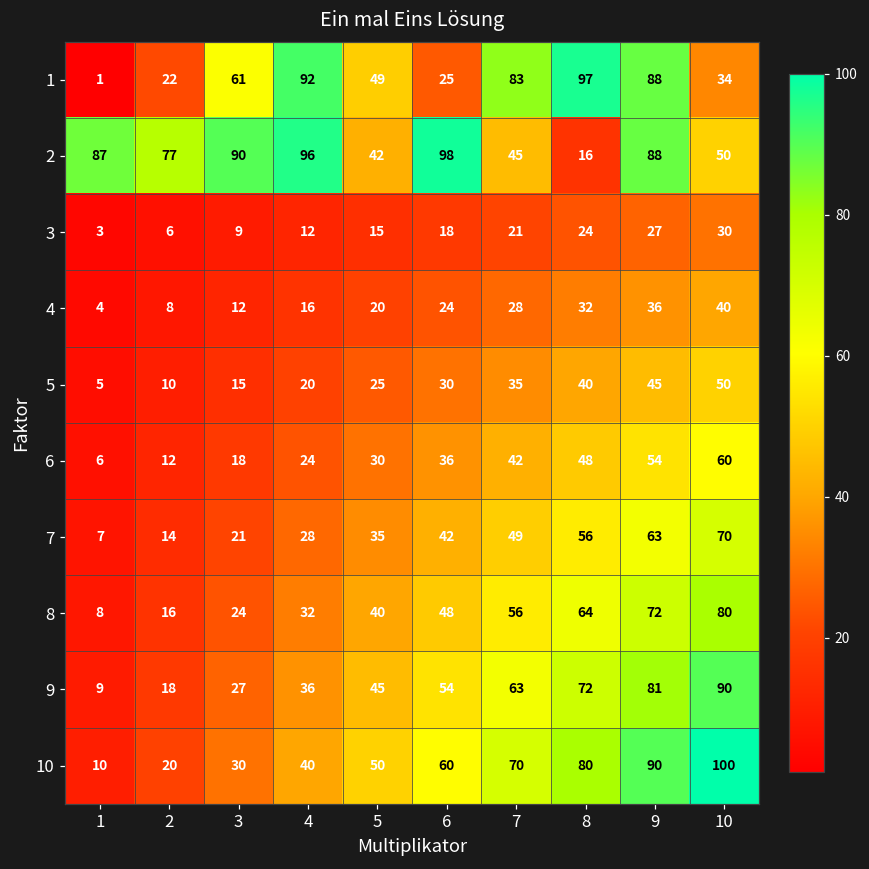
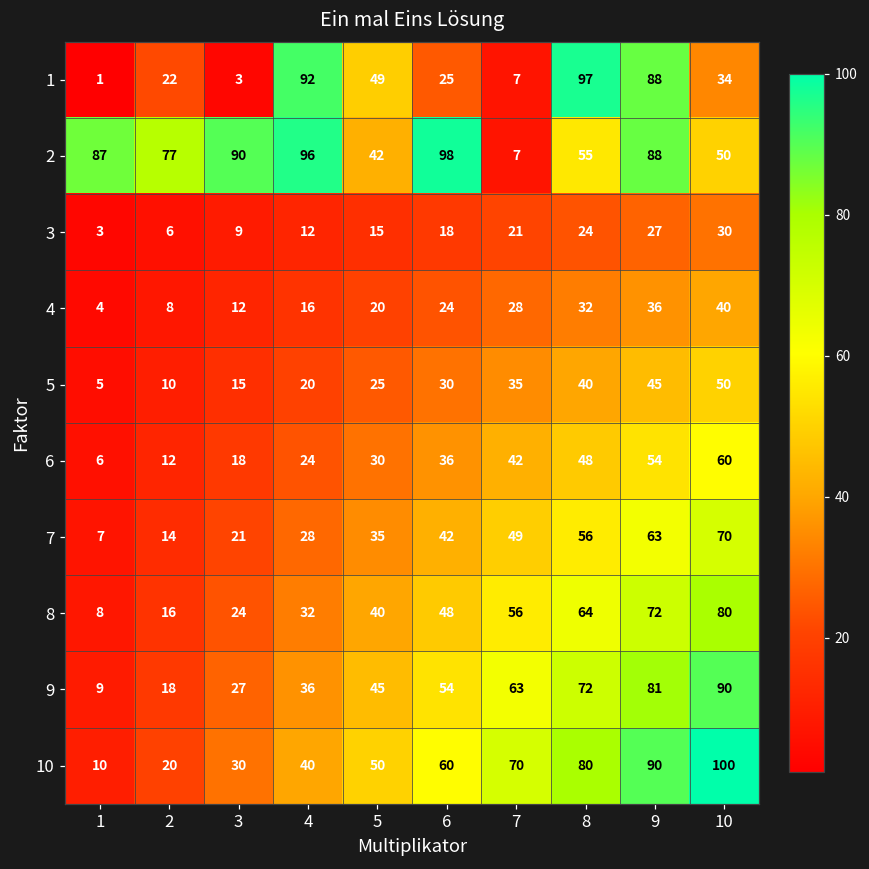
1, 3: 61 -> 3
1, 7: 83 -> 7
2, 7: 45 -> 7
2, 8: 16 -> 55
